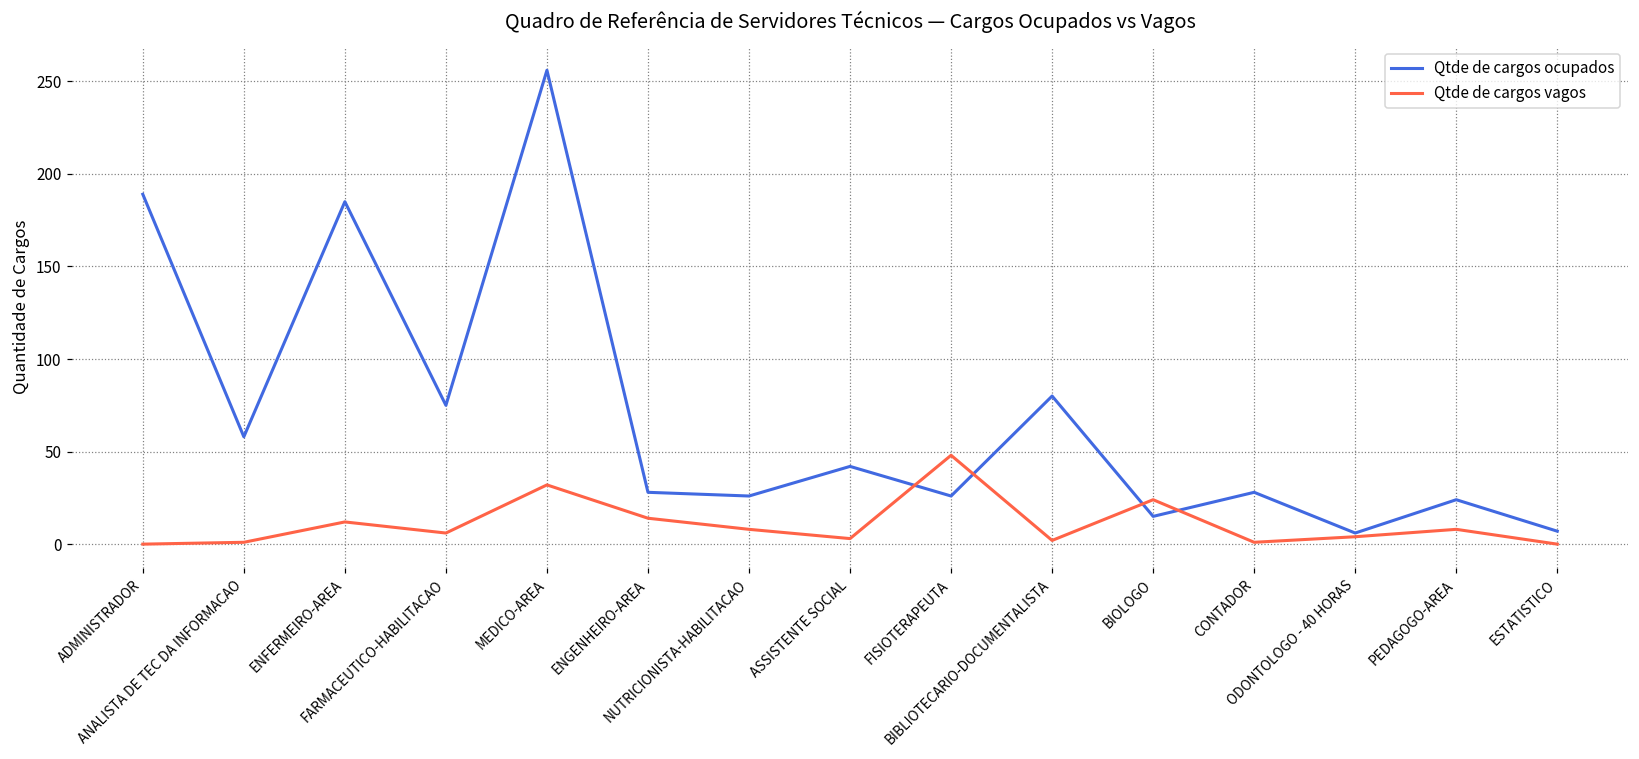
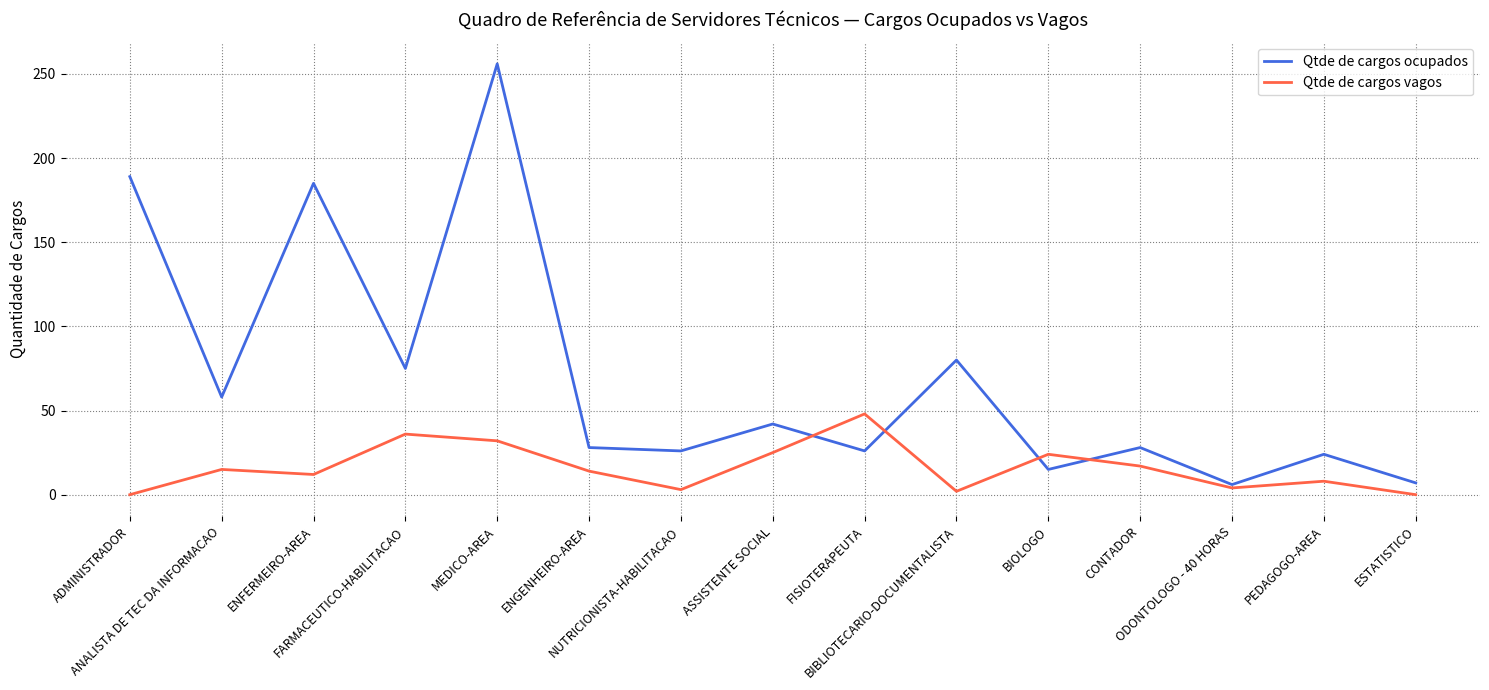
Qtde de cargos vagos, ANALISTA DE TEC DA INFORMACAO: 1 -> 15
Qtde de cargos vagos, FARMACEUTICO-HABILITACAO: 6 -> 36
Qtde de cargos vagos, NUTRICIONISTA-HABILITACAO: 8 -> 3
Qtde de cargos vagos, ASSISTENTE SOCIAL: 3 -> 25
Qtde de cargos vagos, CONTADOR: 1 -> 17
